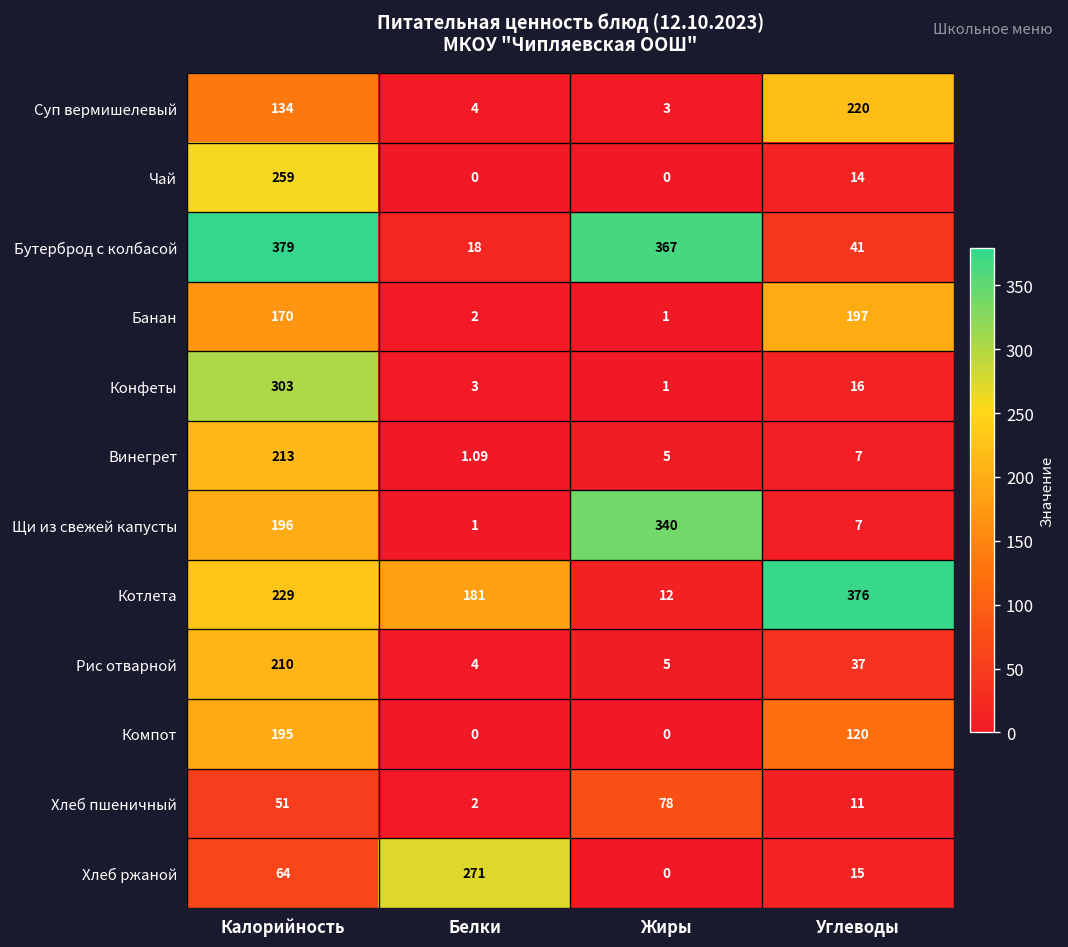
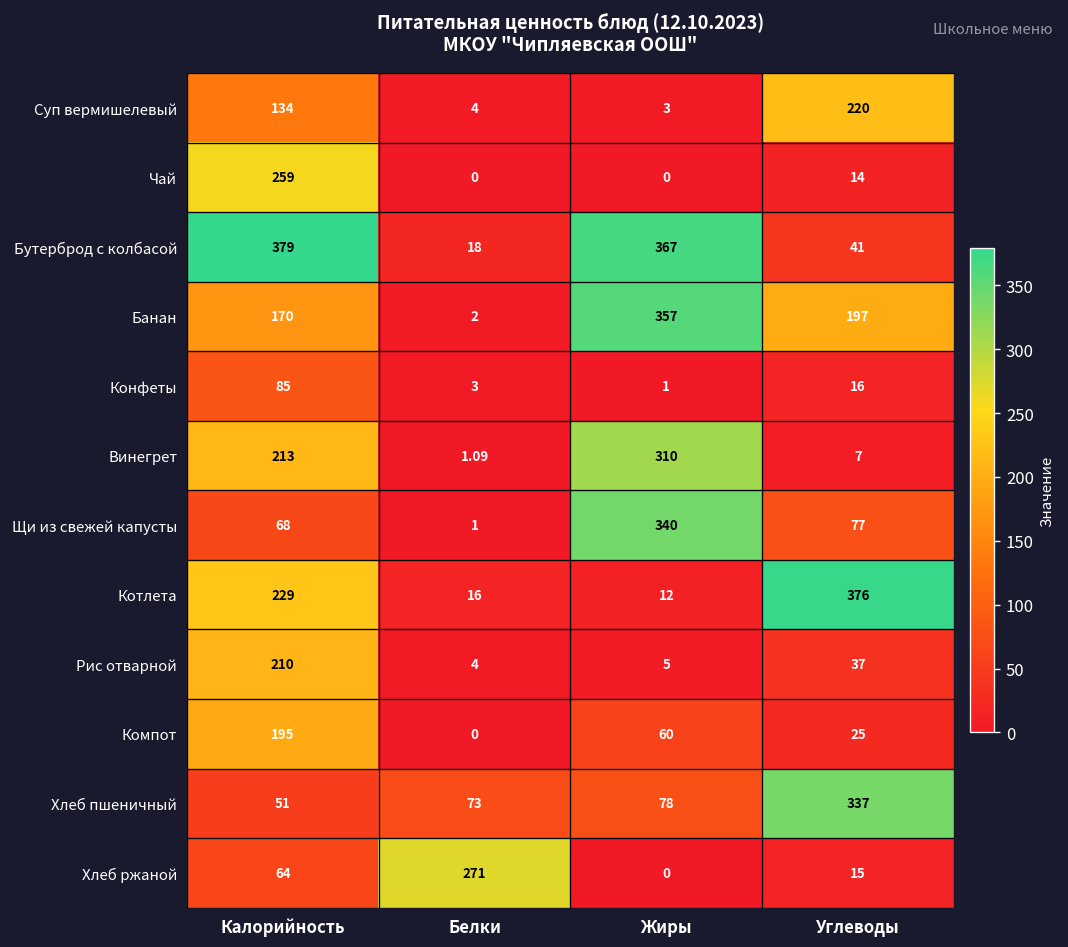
Банан, Жиры: 1 -> 357
Конфеты, Калорийность: 303 -> 85
Винегрет, Жиры: 5 -> 310
Щи из свежей капусты, Калорийность: 196 -> 68
Щи из свежей капусты, Углеводы: 7 -> 77
Котлета, Белки: 181 -> 16
Компот, Жиры: 0 -> 60
Компот, Углеводы: 120 -> 25
Хлеб пшеничный, Белки: 2 -> 73
Хлеб пшеничный, Углеводы: 11 -> 337
